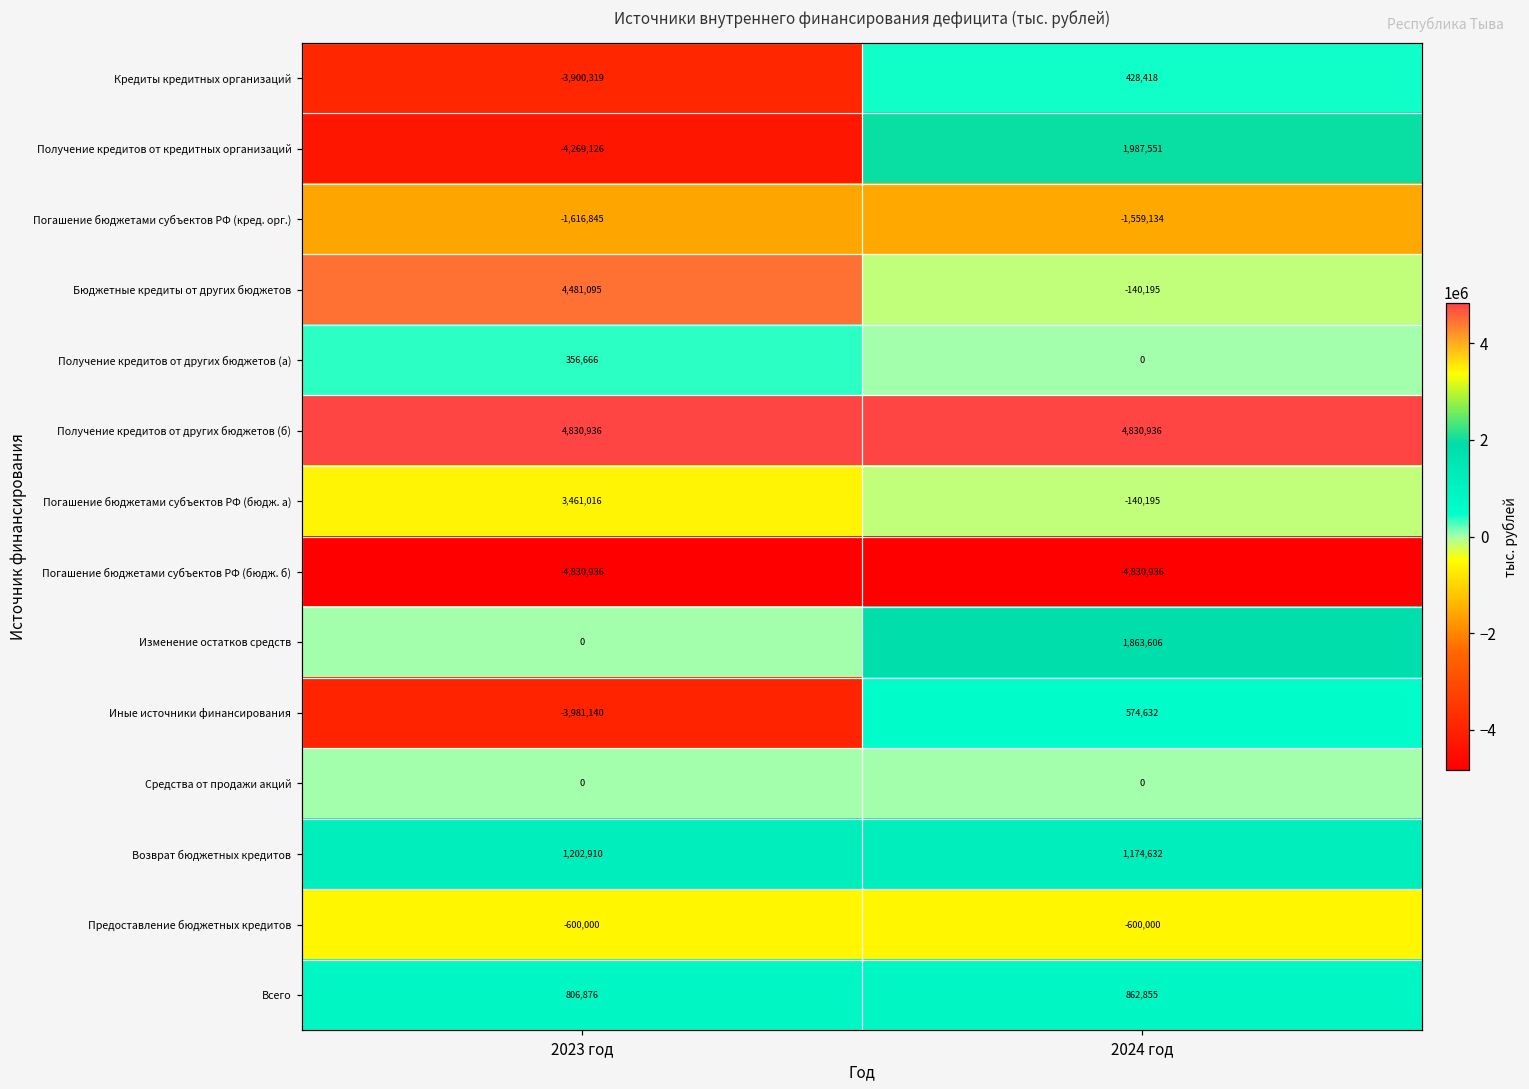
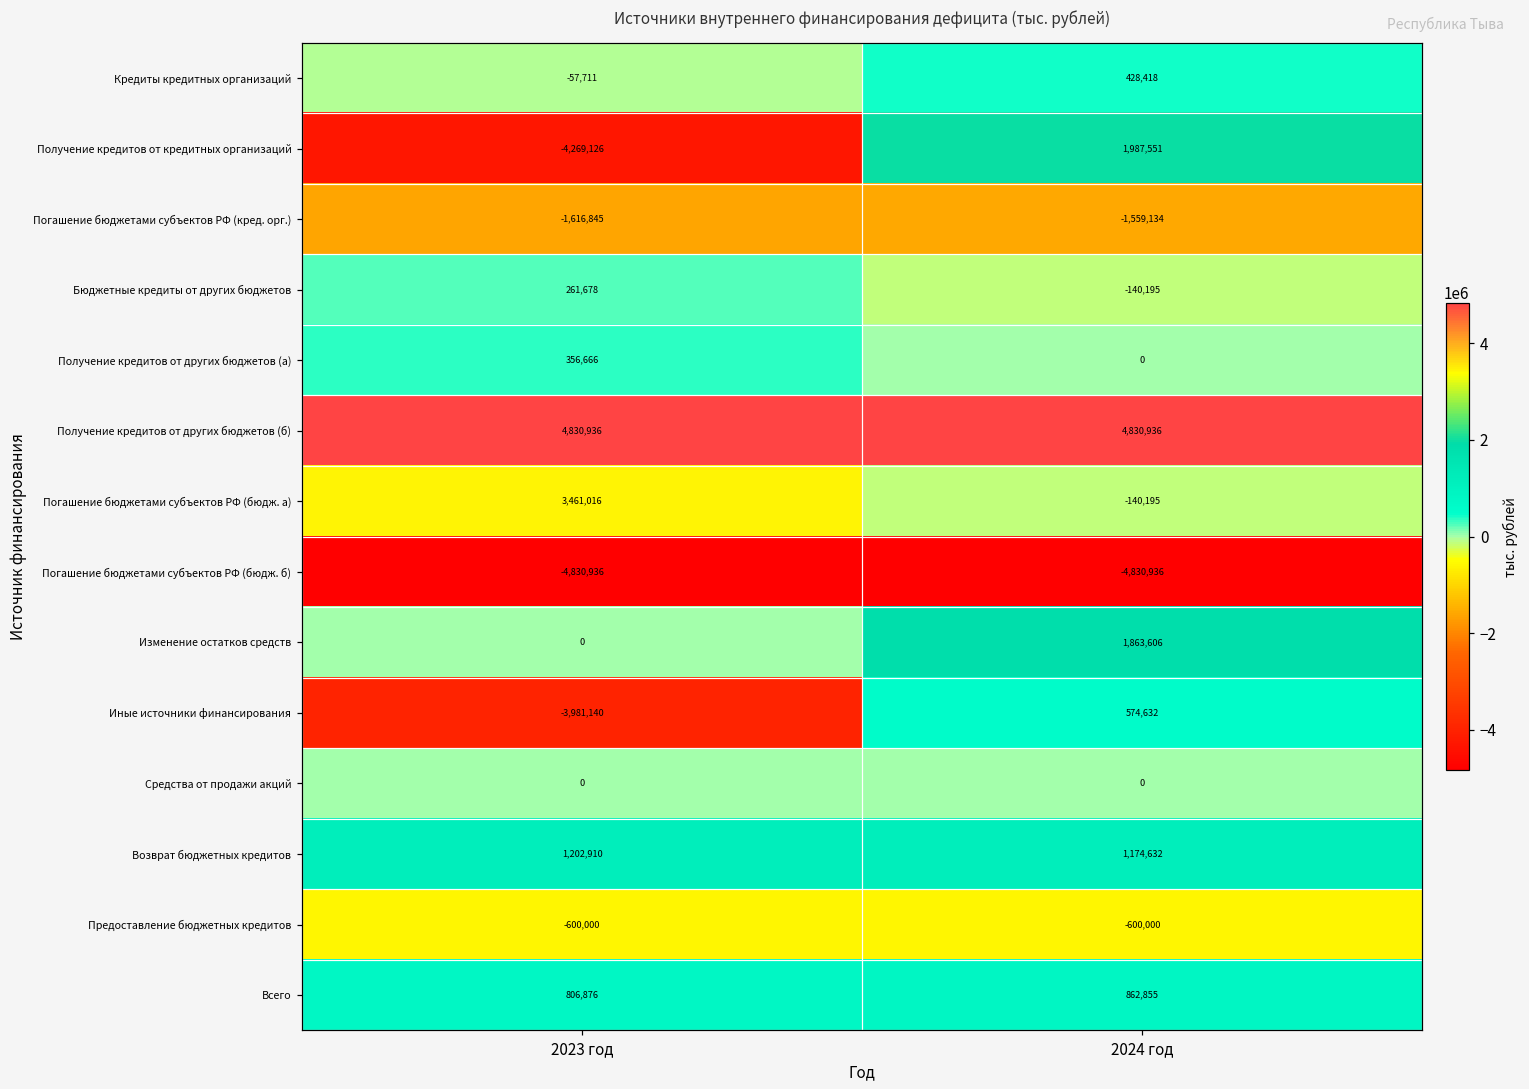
Кредиты кредитных организаций, 2023 год: -3,900,319 -> -57,711
Бюджетные кредиты от других бюджетов, 2023 год: 4,481,095 -> 261,678
